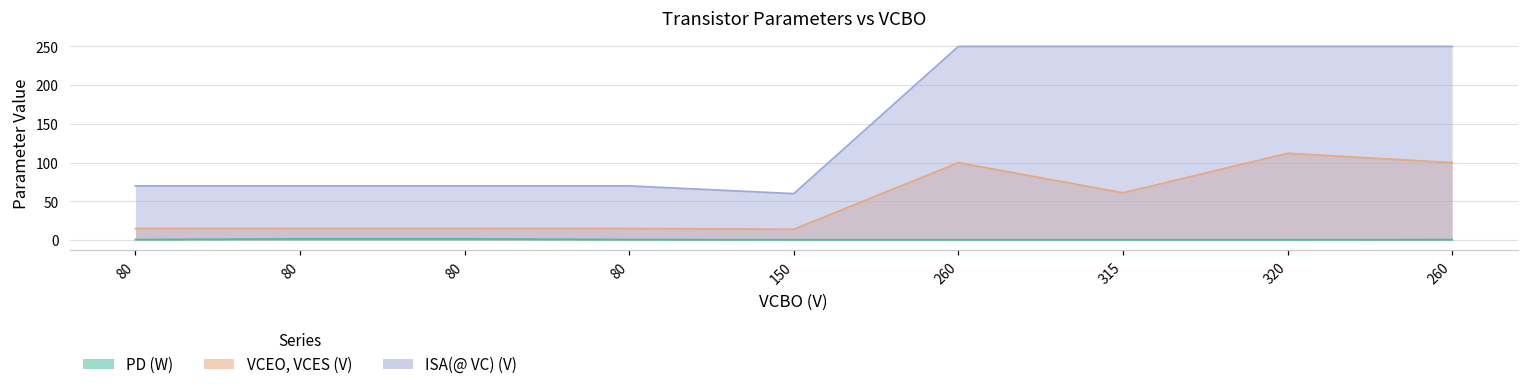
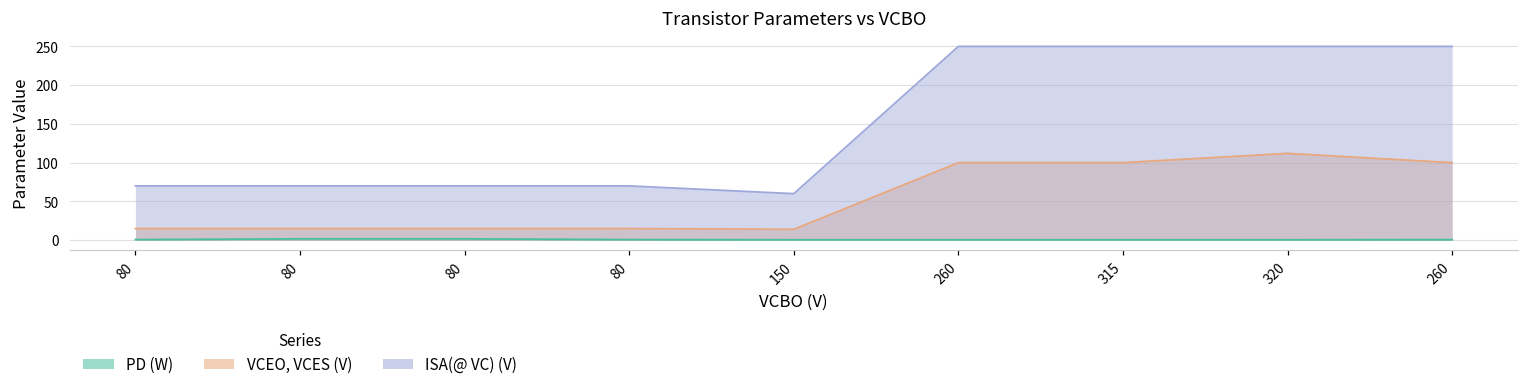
VCEO, VCES (V), 315: 60 -> 100
